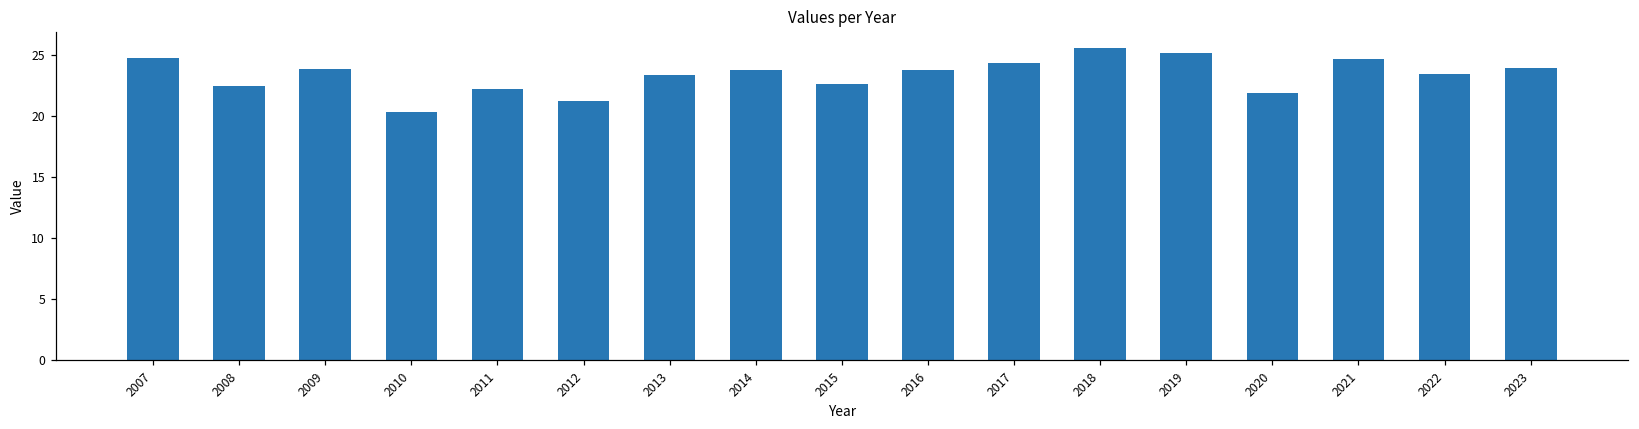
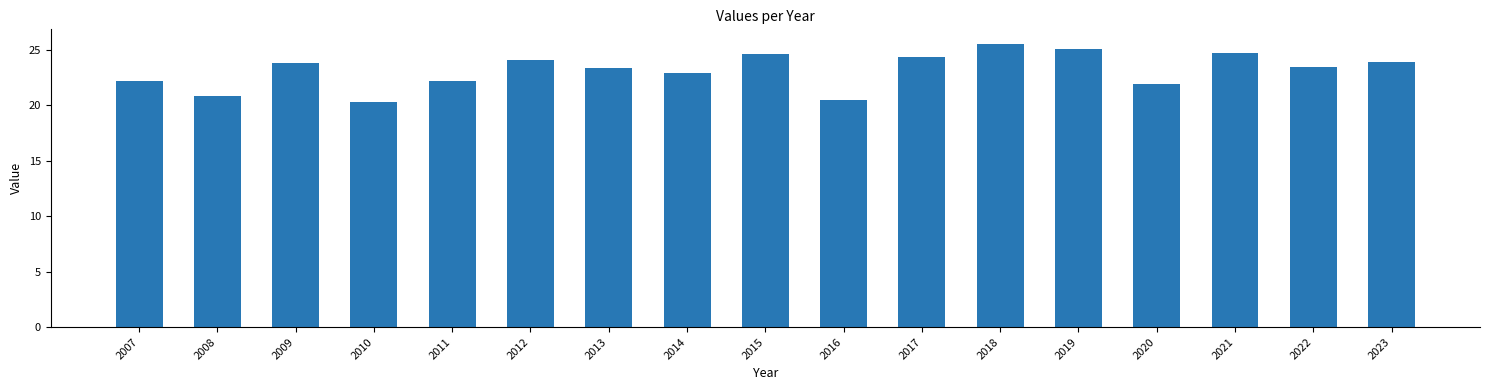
2007: 24.7 -> 22.2
2008: 22.5 -> 20.8
2012: 21.2 -> 24.0
2014: 23.7 -> 22.9
2015: 22.6 -> 24.6
2016: 23.7 -> 20.4
